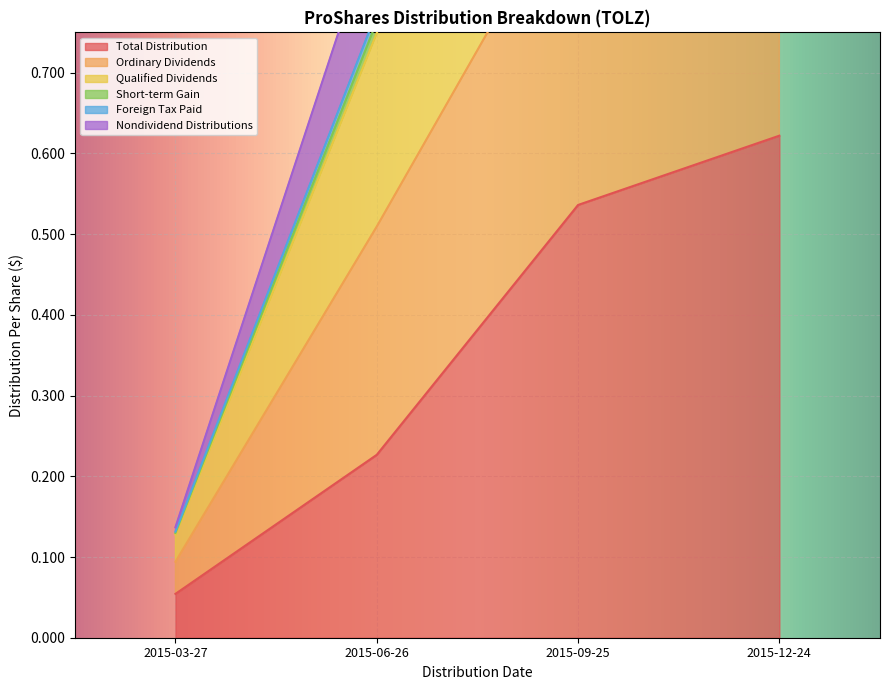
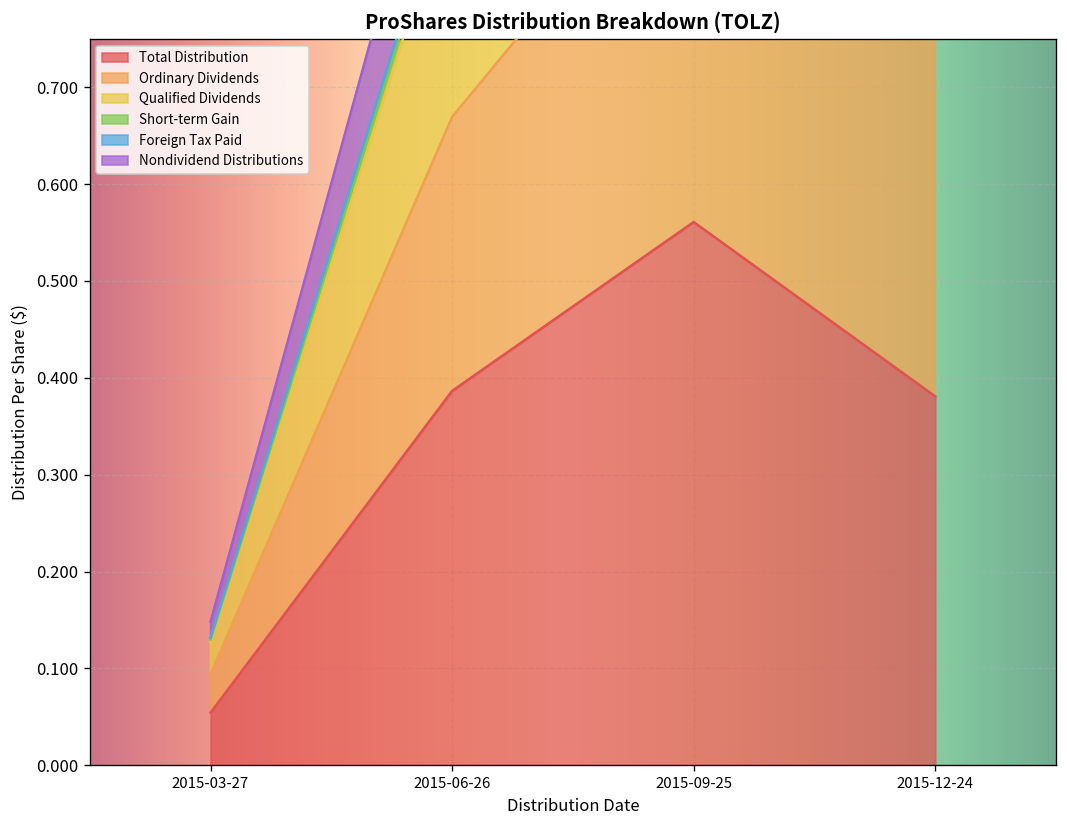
Nondividend Distributions, 2015-03-27: 0.01 -> 0.02
Total Distribution, 2015-06-26: 0.23 -> 0.39
Total Distribution, 2015-09-25: 0.54 -> 0.56
Total Distribution, 2015-12-24: 0.62 -> 0.38
